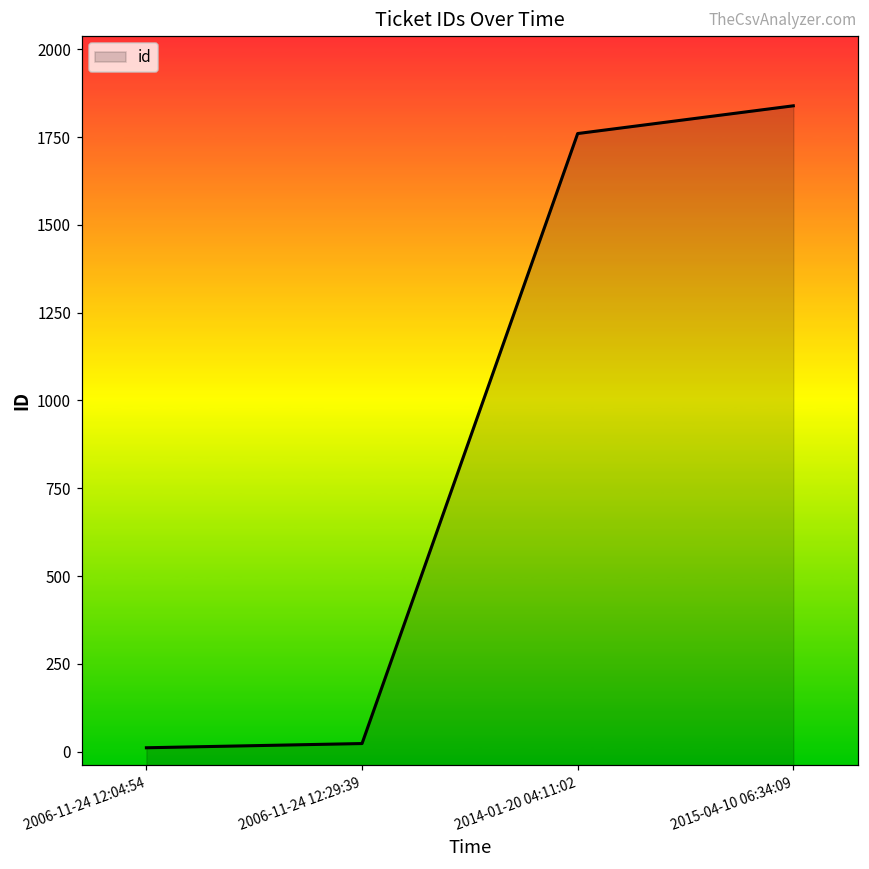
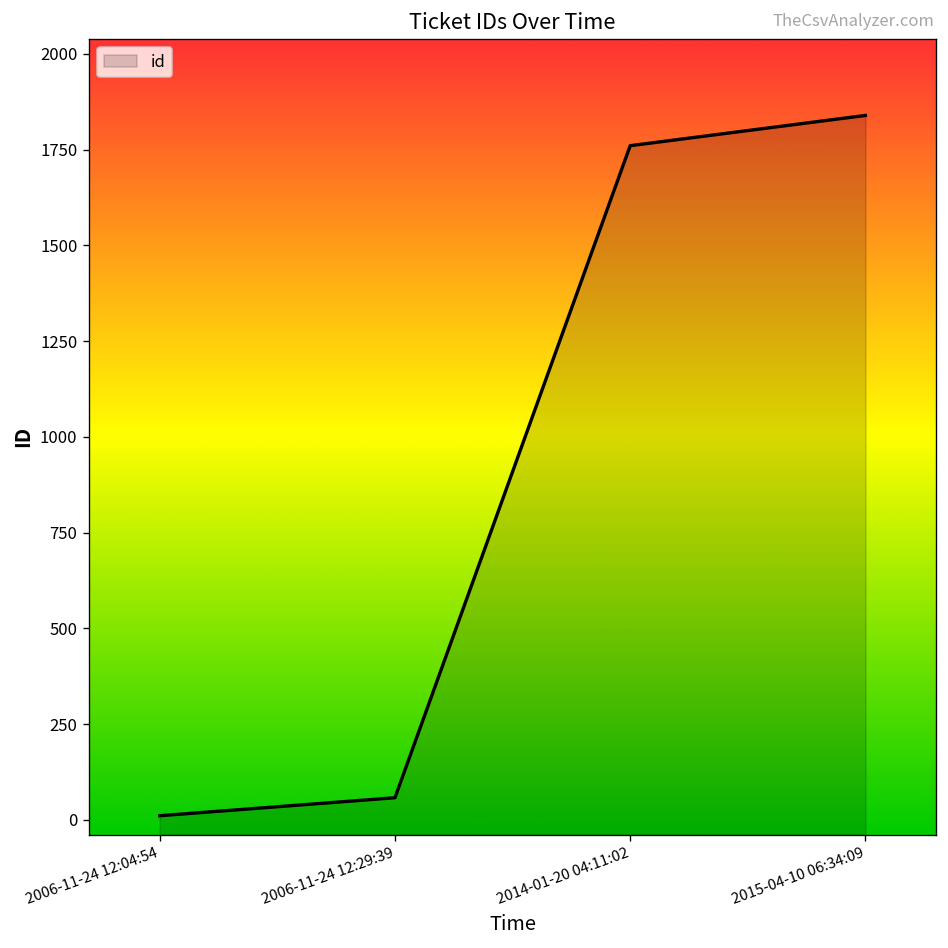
2006-11-24 12:29:39: 20 -> 60
